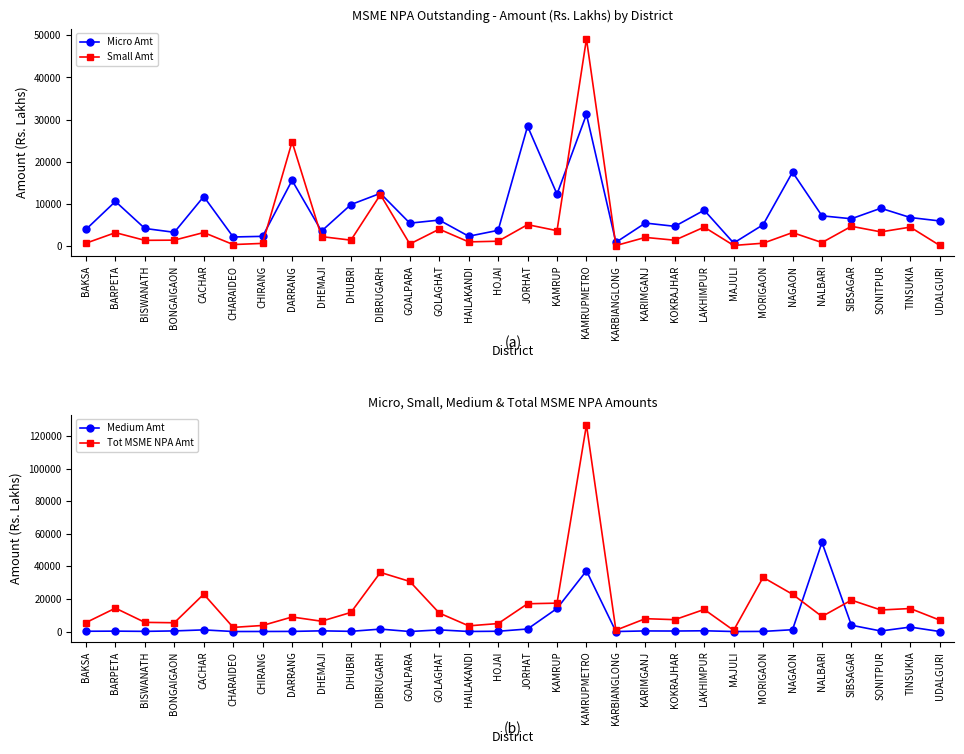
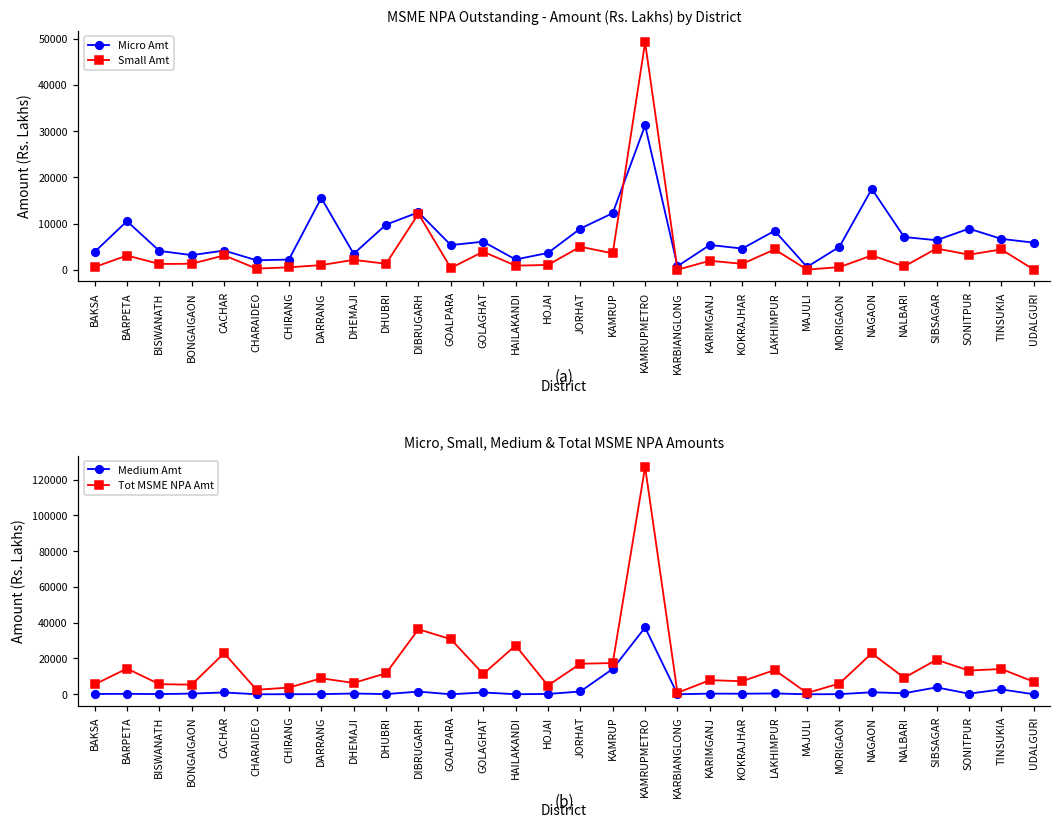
MSME NPA Outstanding - Amount (Rs. Lakhs) by District, Micro Amt, CACHAR: 12000 -> 4000
MSME NPA Outstanding - Amount (Rs. Lakhs) by District, Small Amt, DARRANG: 25000 -> 1000
MSME NPA Outstanding - Amount (Rs. Lakhs) by District, Micro Amt, JORHAT: 28000 -> 9000
Micro, Small, Medium & Total MSME NPA Amounts, Tot MSME NPA Amt, HAILAKANDI: 3000 -> 27000
Micro, Small, Medium & Total MSME NPA Amounts, Tot MSME NPA Amt, MORIGAON: 33000 -> 6000
Micro, Small, Medium & Total MSME NPA Amounts, Medium Amt, NALBARI: 55000 -> 1000
